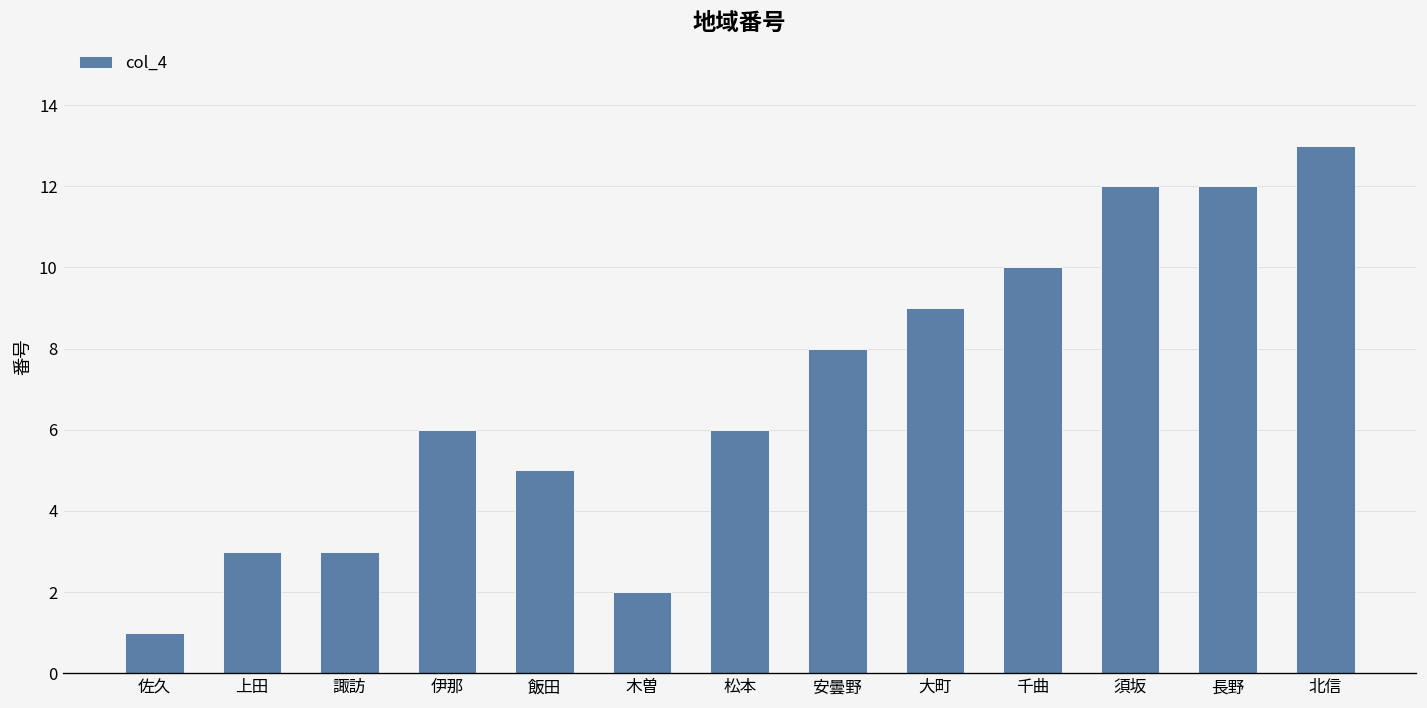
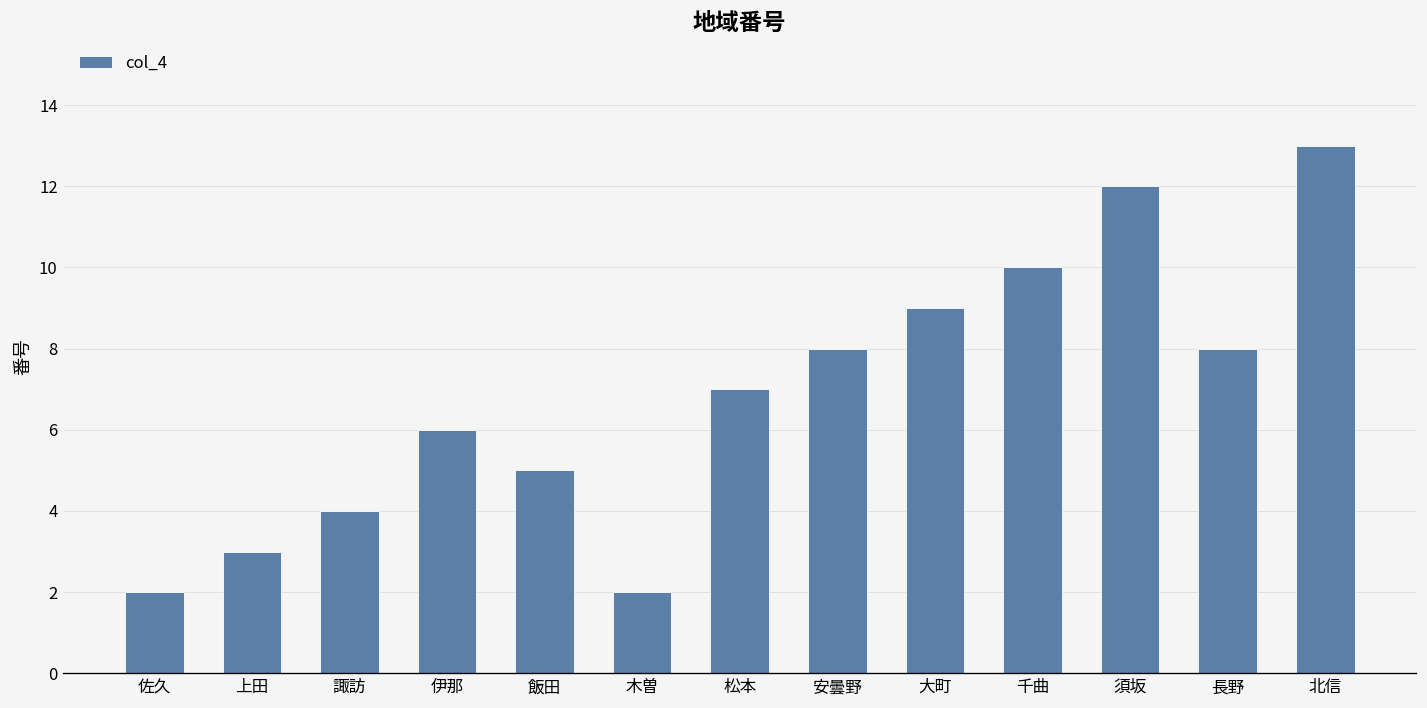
佐久: 1 -> 2
諏訪: 3 -> 4
松本: 6 -> 7
長野: 12 -> 8
